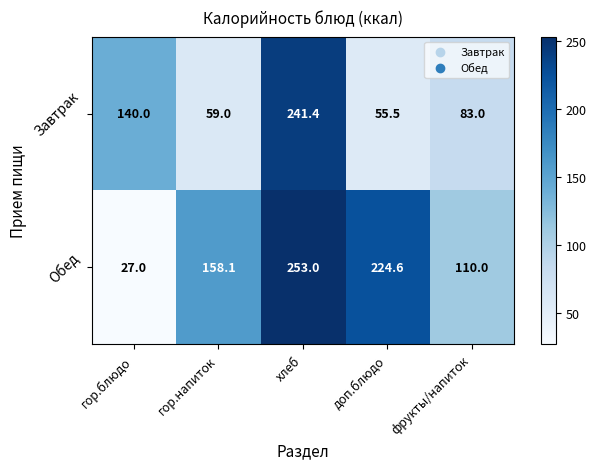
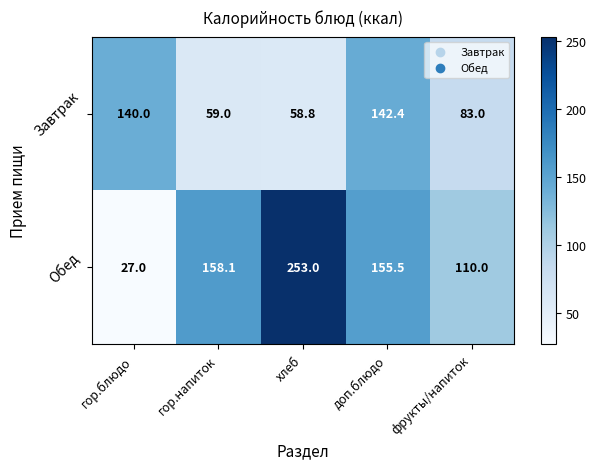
Завтрак, хлеб: 241.4 -> 58.8
Завтрак, доп.блюдо: 55.5 -> 142.4
Обед, доп.блюдо: 224.6 -> 155.5
